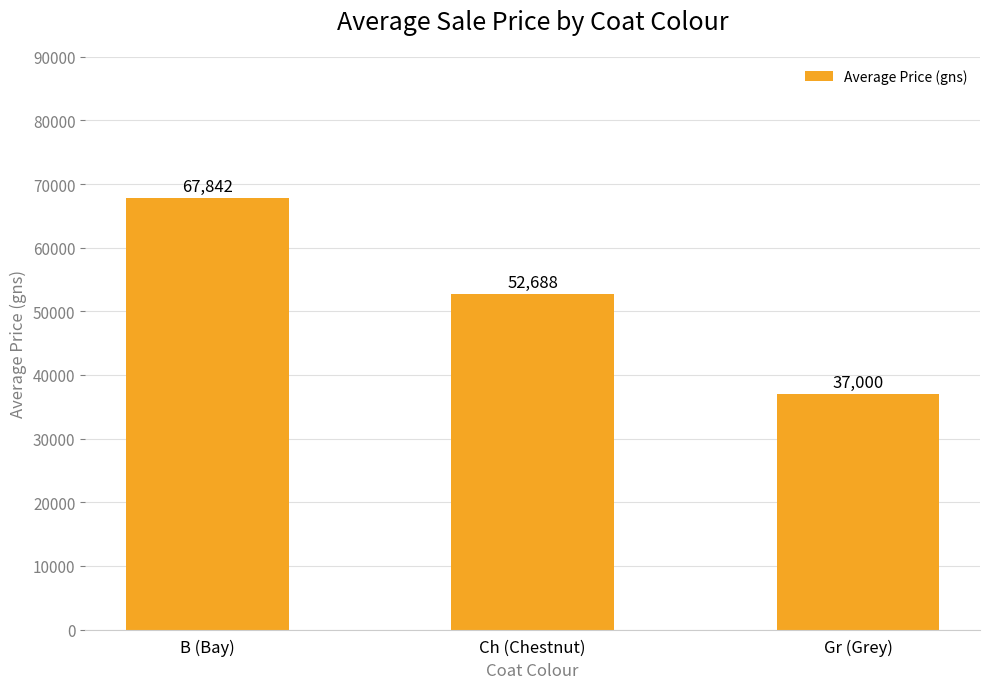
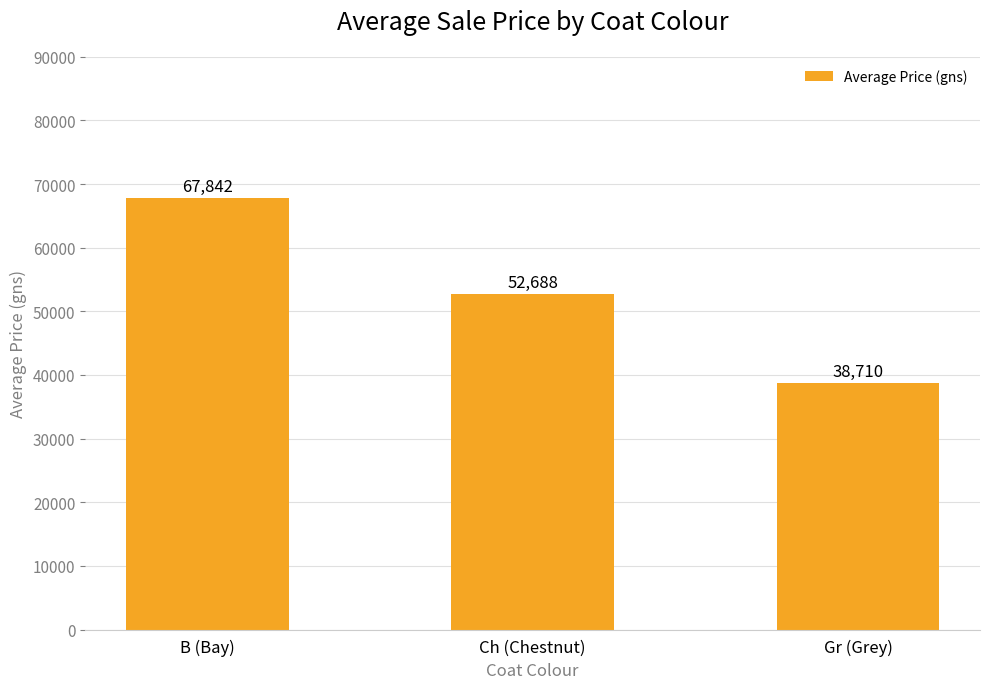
Gr (Grey): 37,000 -> 38,710
